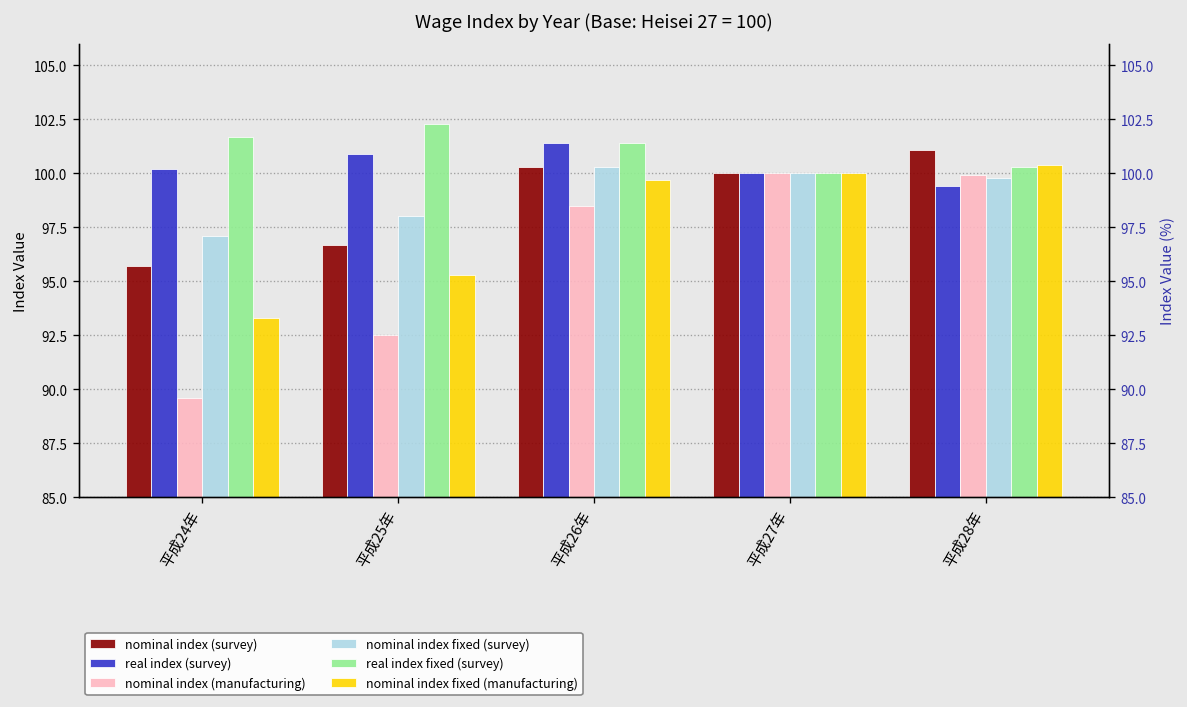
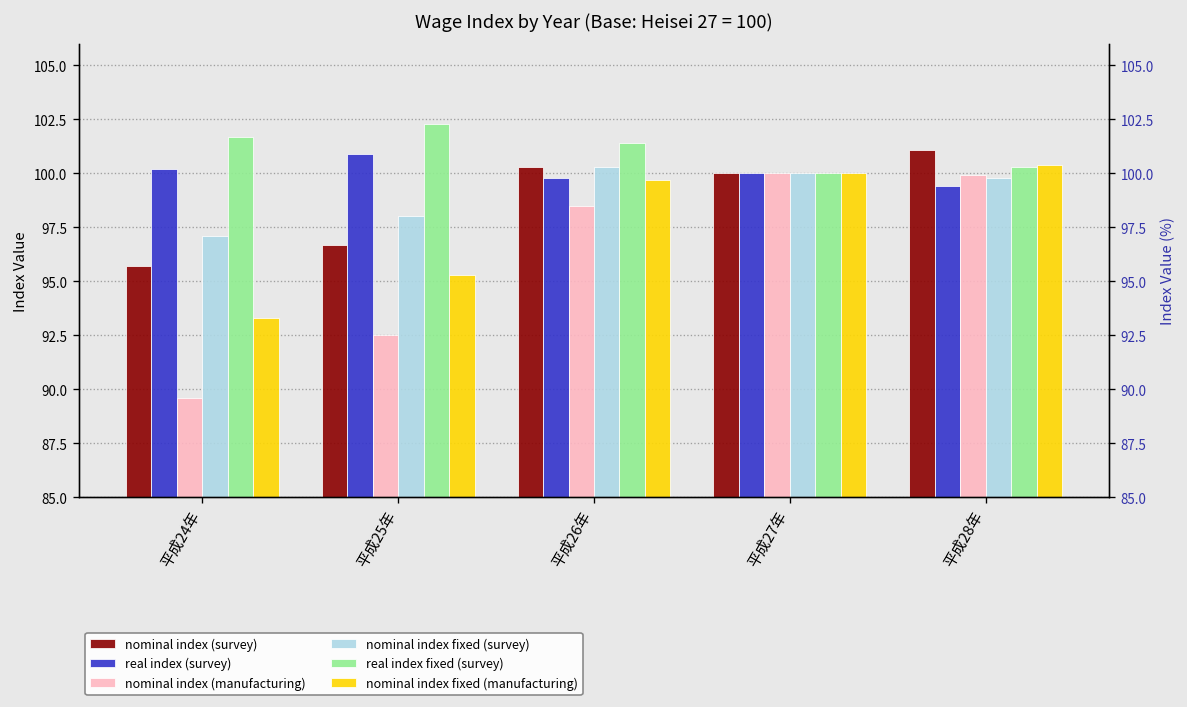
real index (survey), 平成26年: 101.4 -> 99.8
